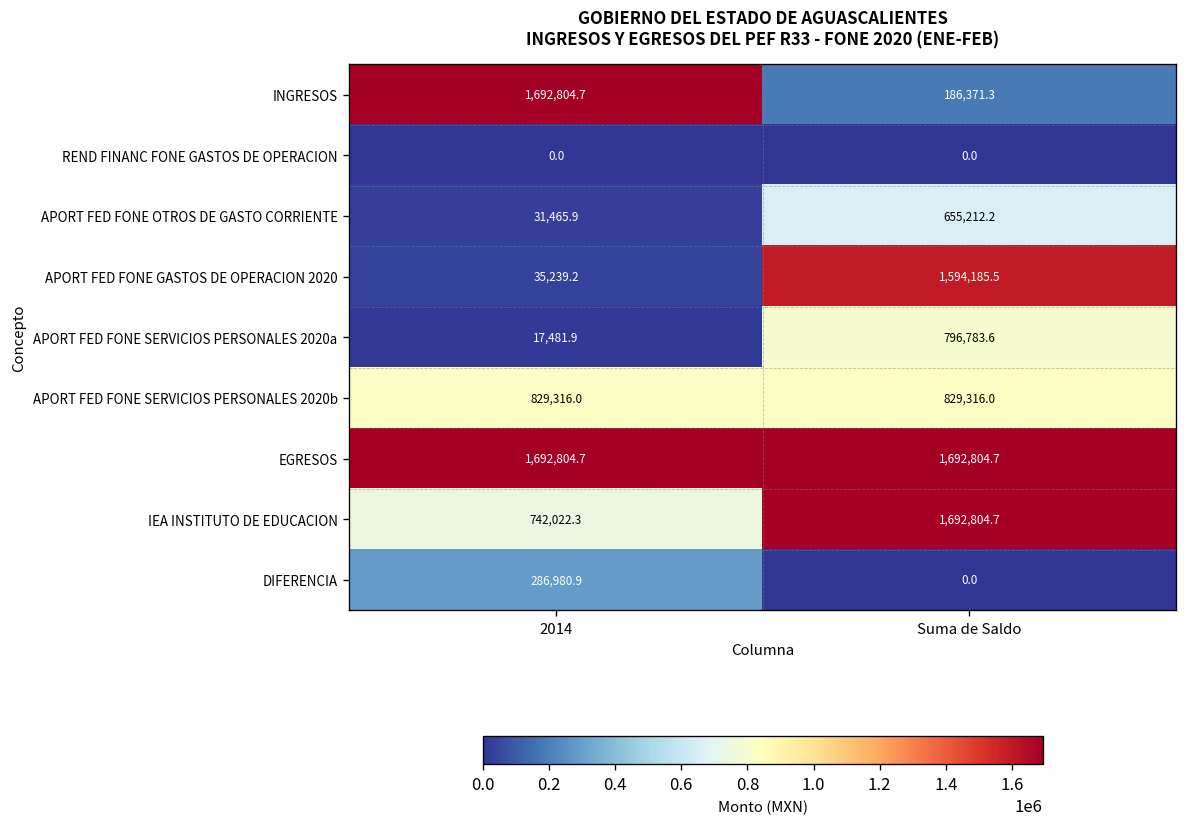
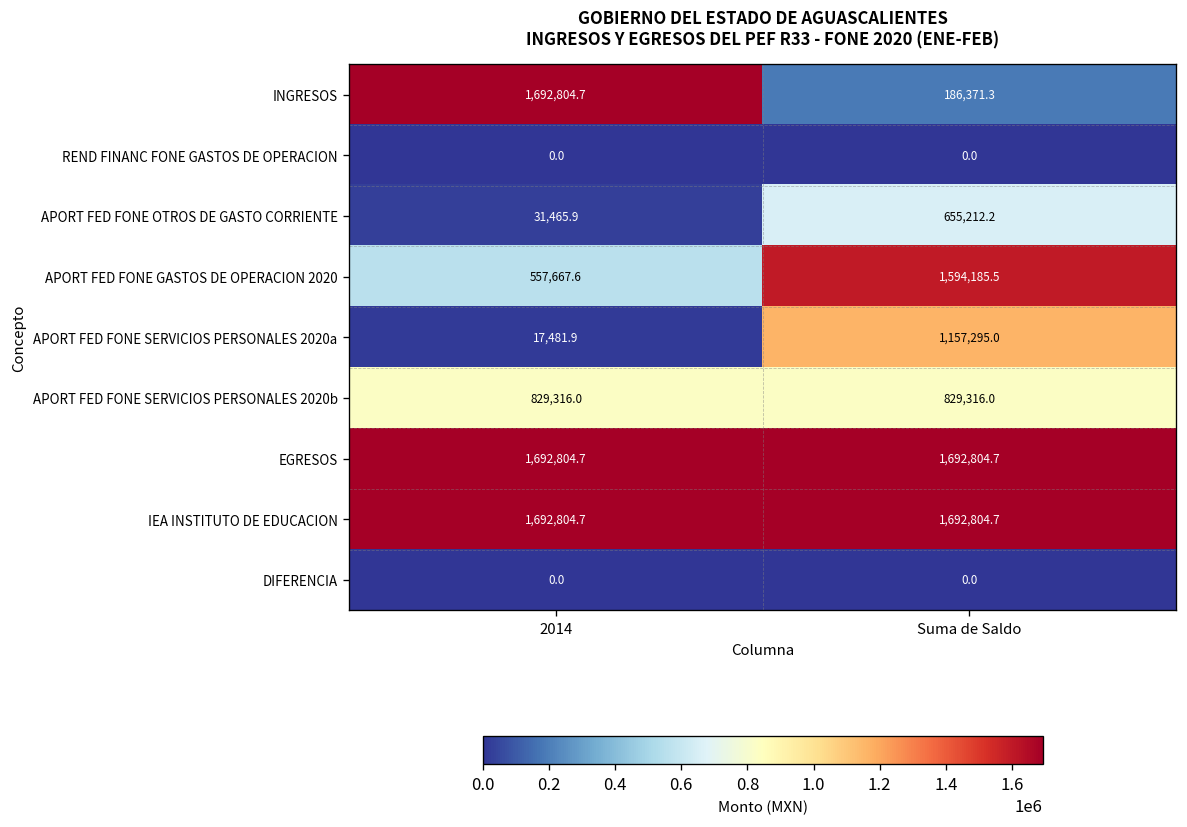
APORT FED FONE GASTOS DE OPERACION 2020, 2014: 35,239.2 -> 557,667.6
APORT FED FONE SERVICIOS PERSONALES 2020a, Suma de Saldo: 796,783.6 -> 1,157,295.0
IEA INSTITUTO DE EDUCACION, 2014: 742,022.3 -> 1,692,804.7
DIFERENCIA, 2014: 286,980.9 -> 0.0
